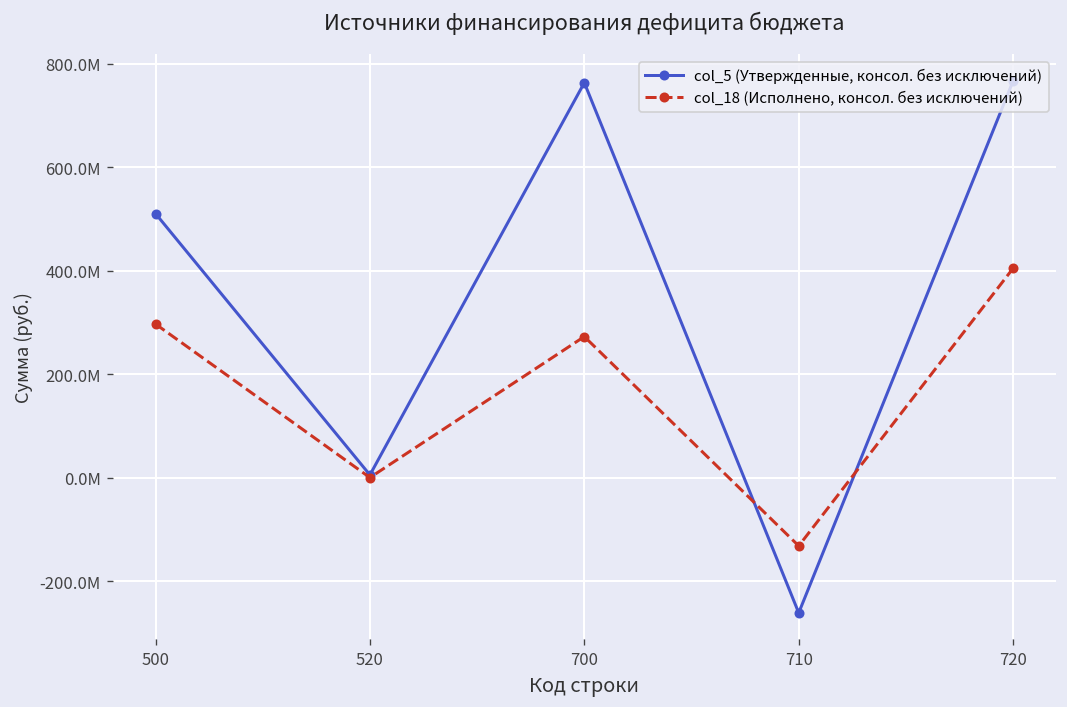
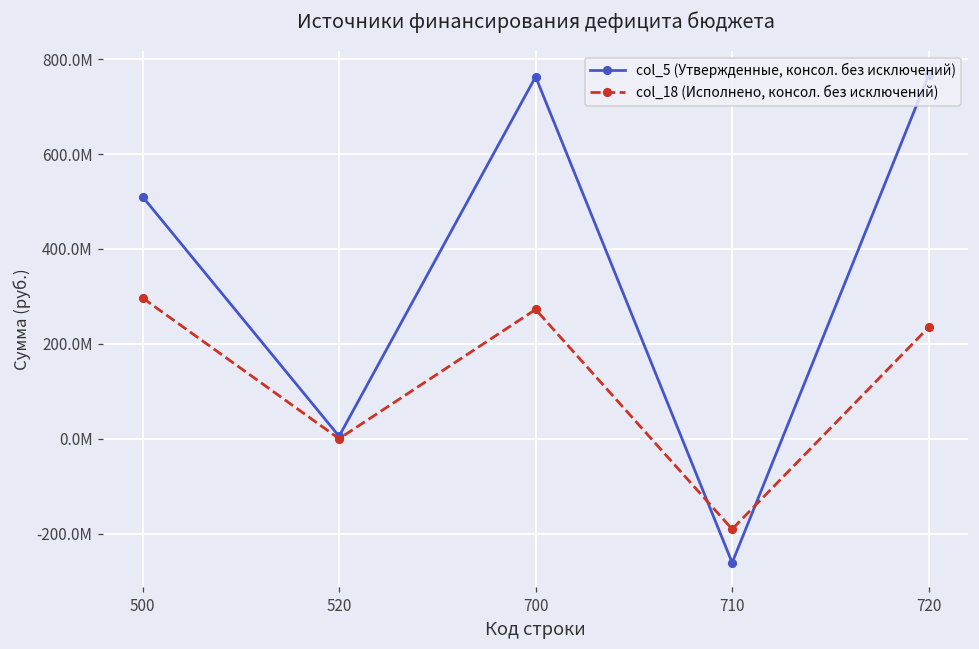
col_18 (Исполнено, консол. без исключений), 710: -130000000 -> -190000000
col_18 (Исполнено, консол. без исключений), 720: 400000000 -> 230000000
